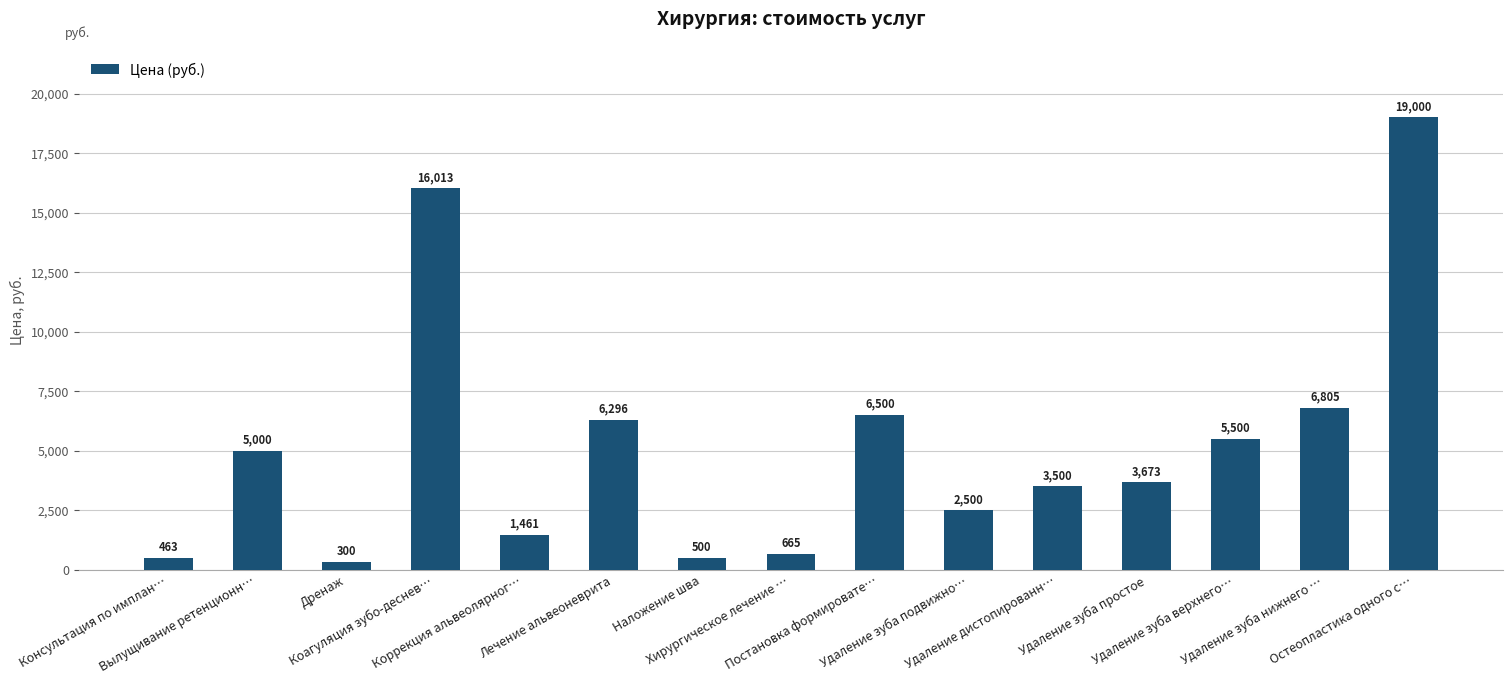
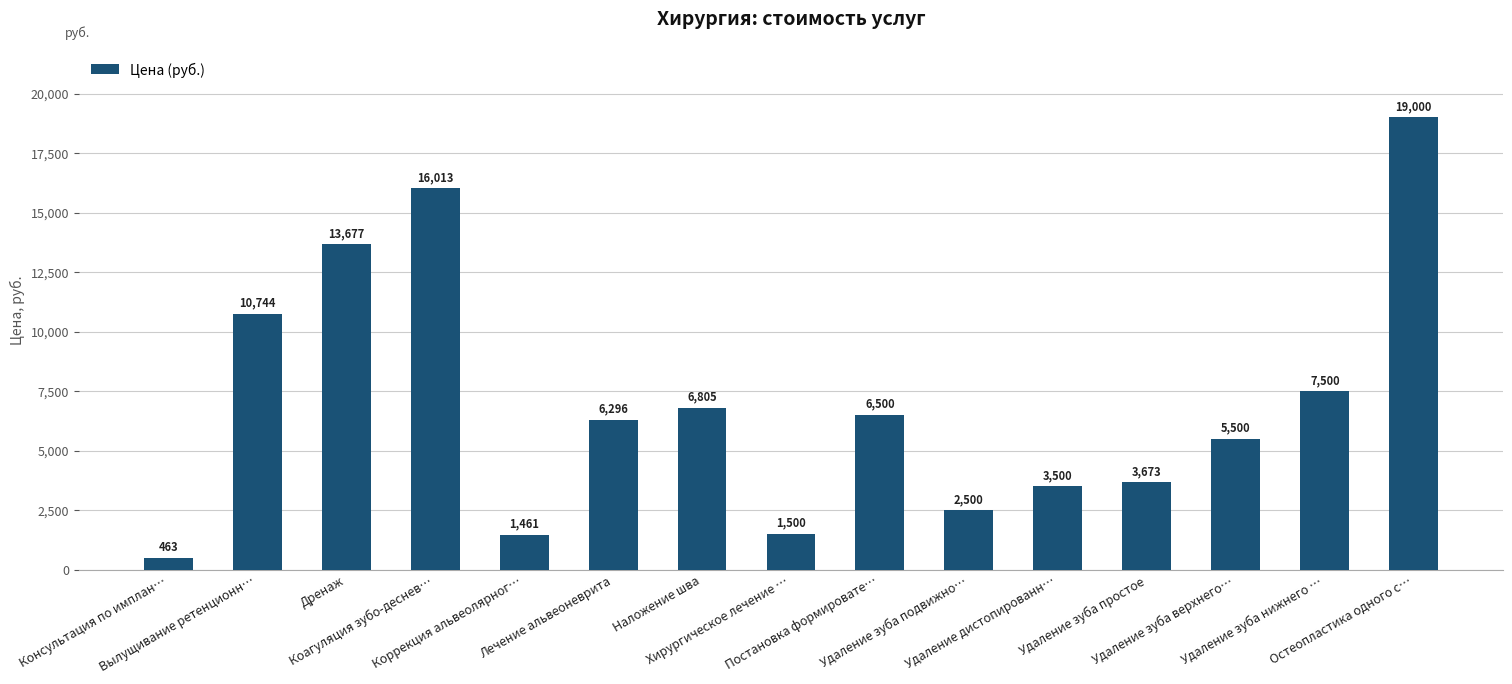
Вылущивание ретенционн…: 5,000 -> 10,744
Дренаж: 300 -> 13,677
Наложение шва: 500 -> 6,805
Хирургическое лечение …: 665 -> 1,500
Удаление зуба нижнего …: 6,805 -> 7,500
